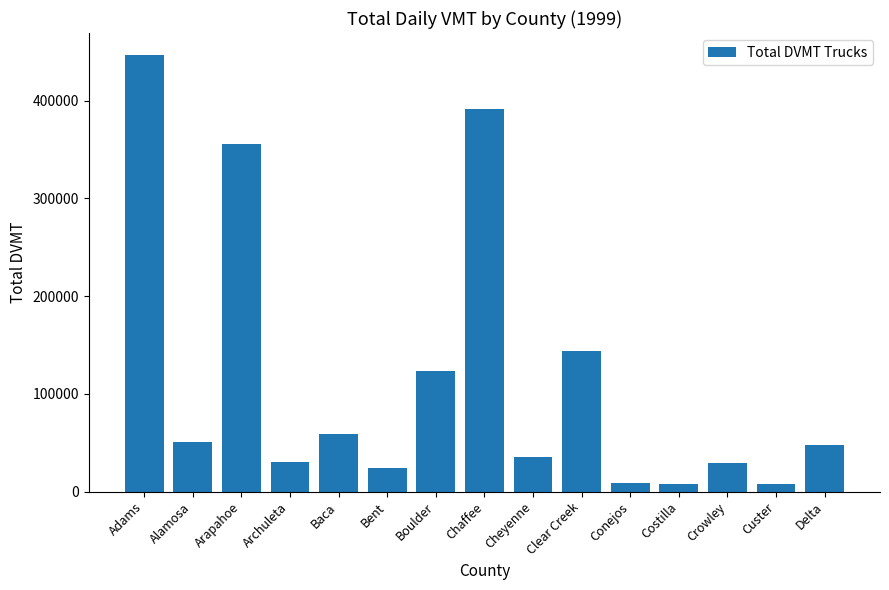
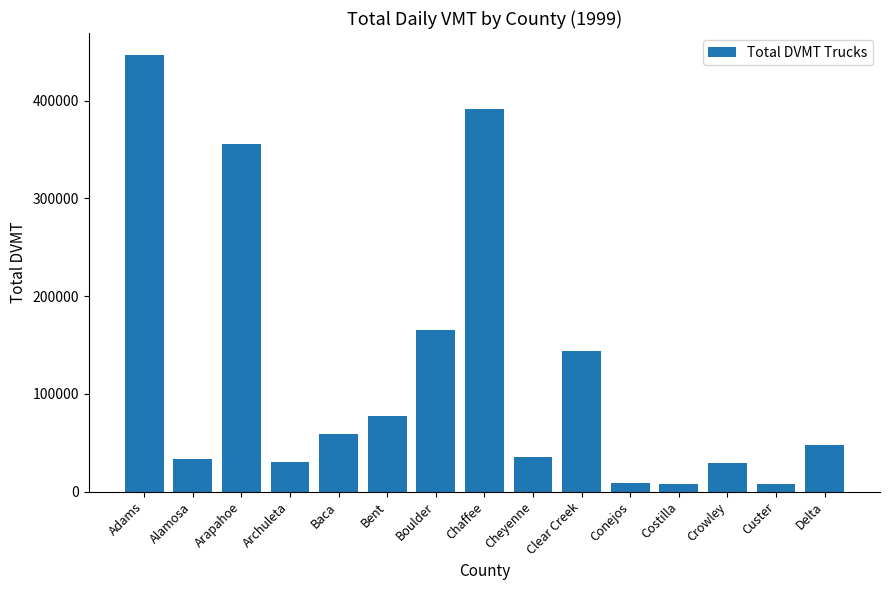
Alamosa: 50000 -> 30000
Bent: 20000 -> 80000
Boulder: 120000 -> 170000
